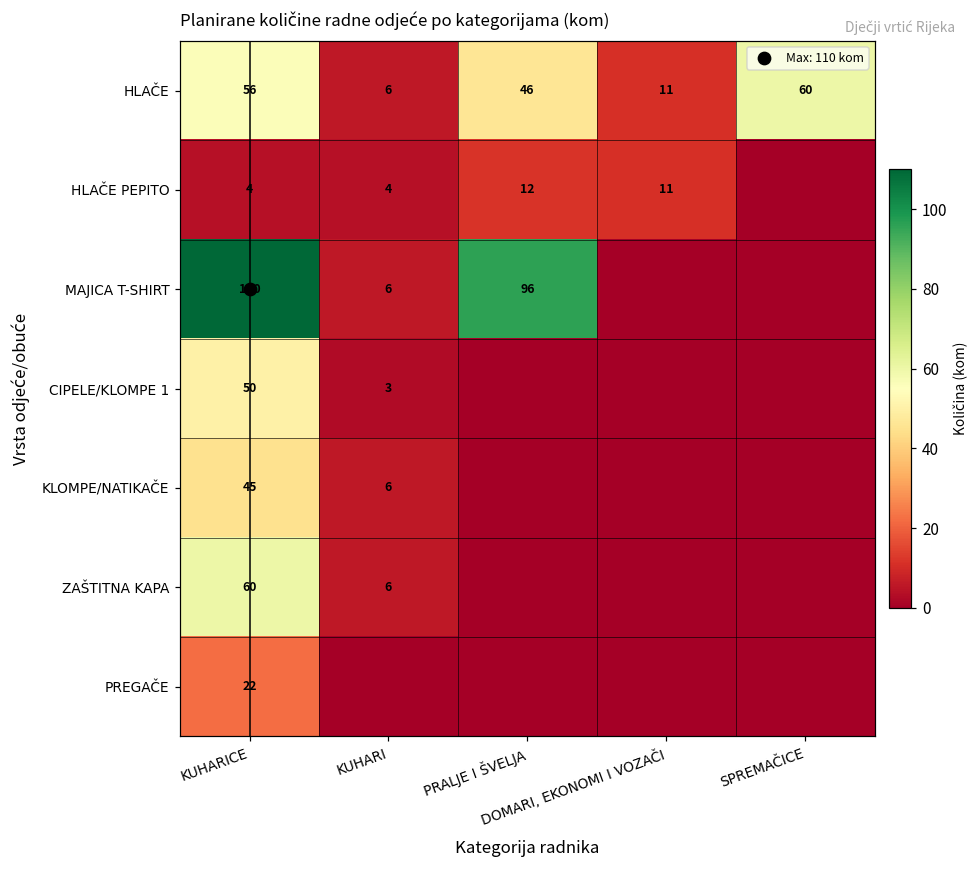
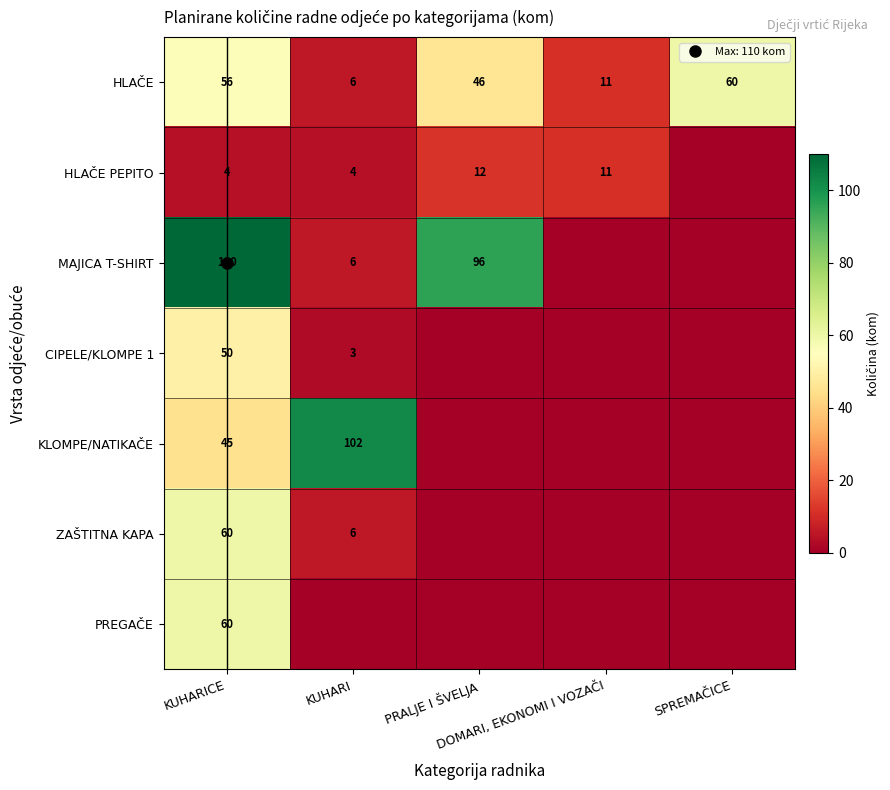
KLOMPE/NATIKAČE, KUHARI: 6 -> 102
PREGAČE, KUHARICE: 22 -> 60
